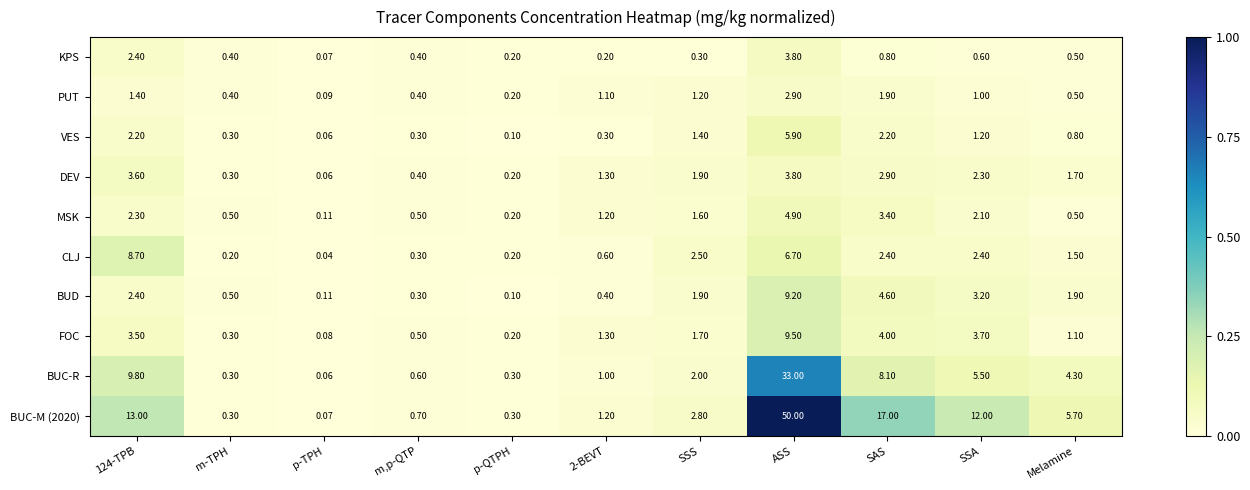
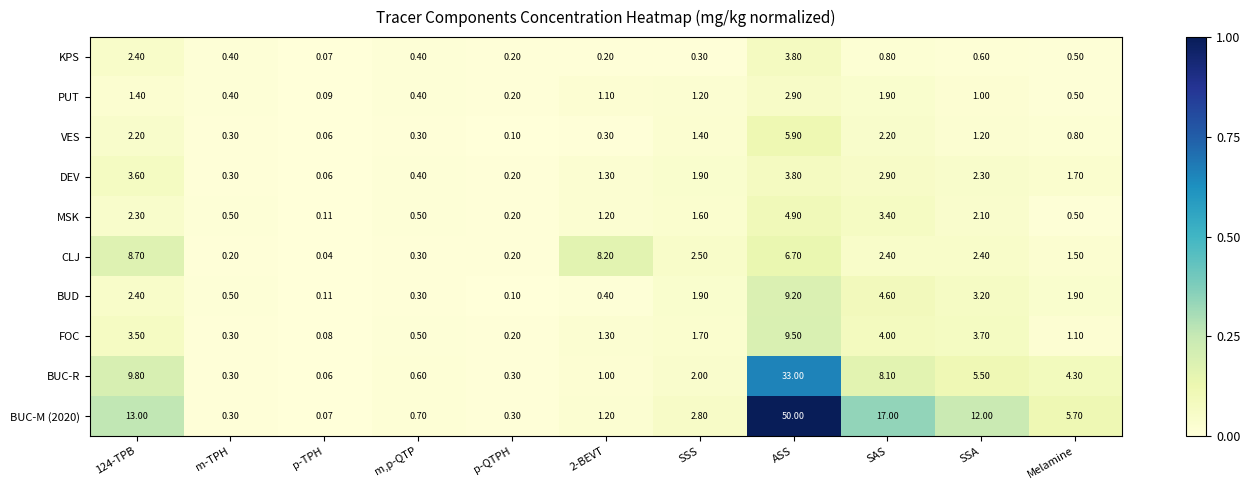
CLJ, 2-BEVT: 0.60 -> 8.20
